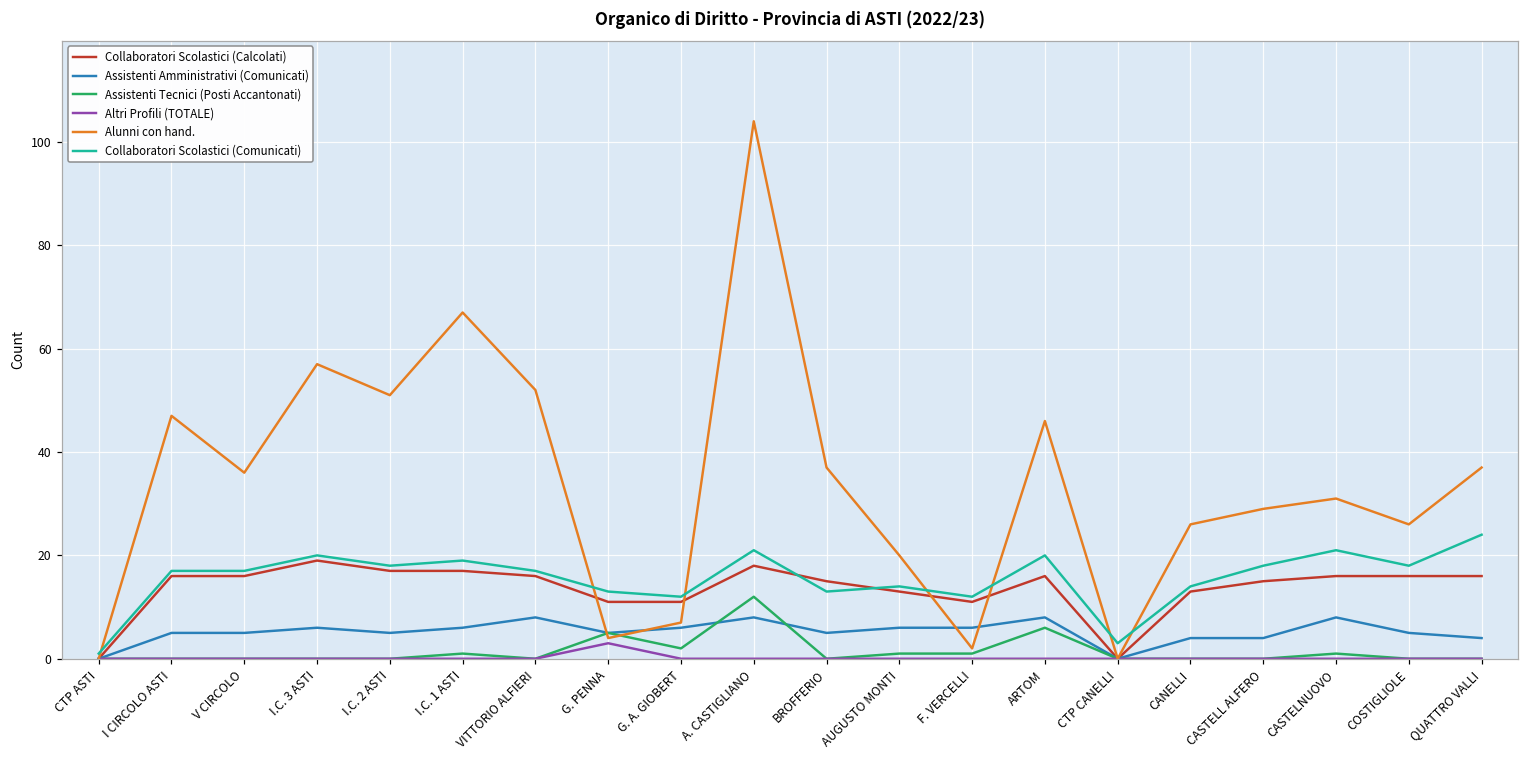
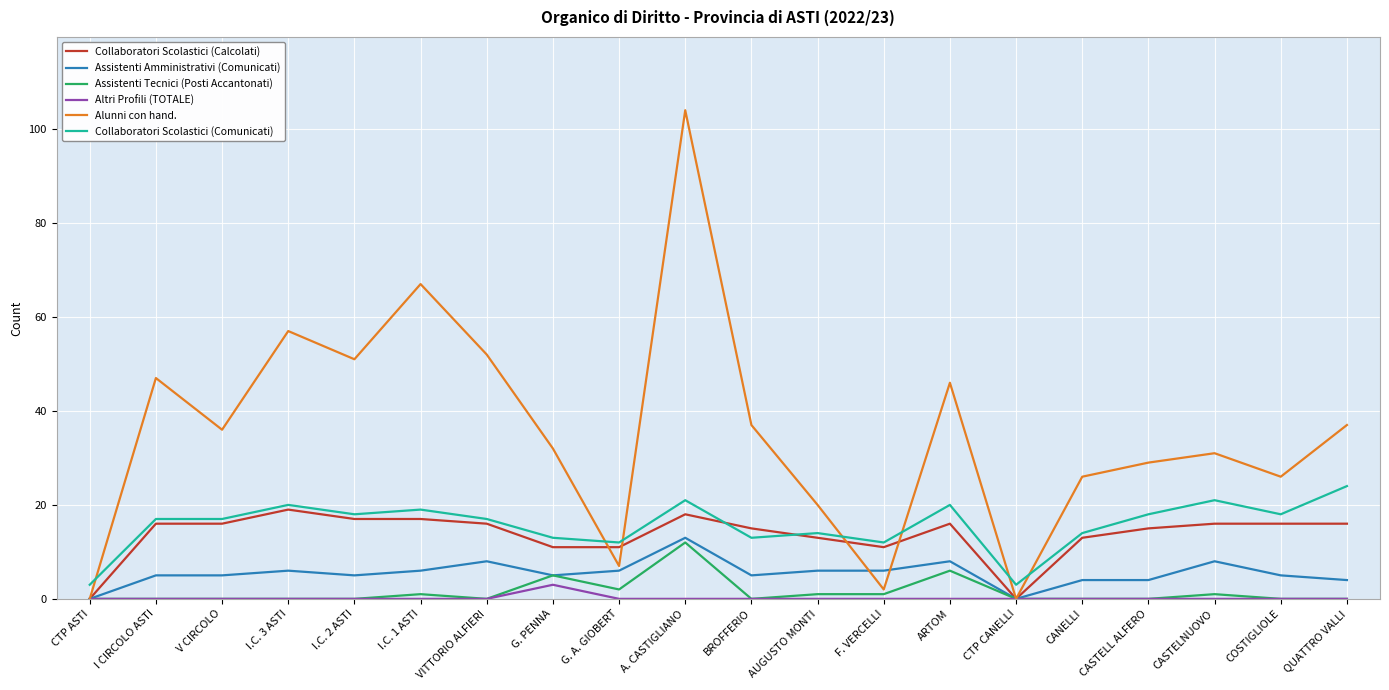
Collaboratori Scolastici (Comunicati), CTP ASTI: 1 -> 3
Alunni con hand., G. PENNA: 4 -> 32
Assistenti Amministrativi (Comunicati), A. CASTIGLIANO: 8 -> 13
